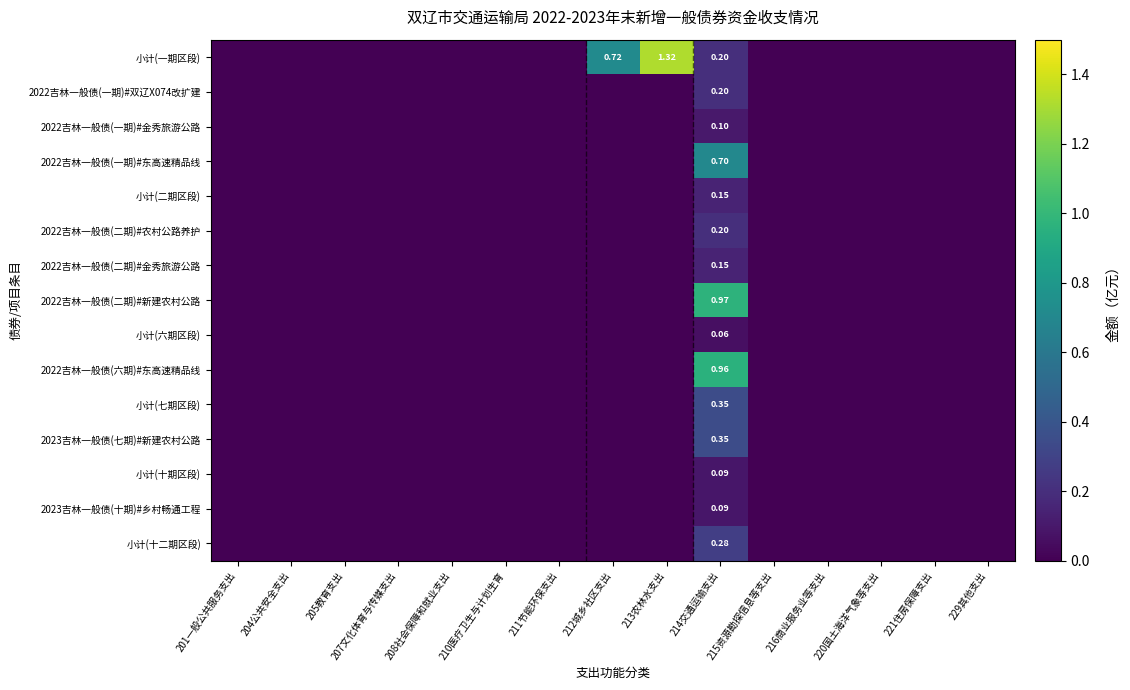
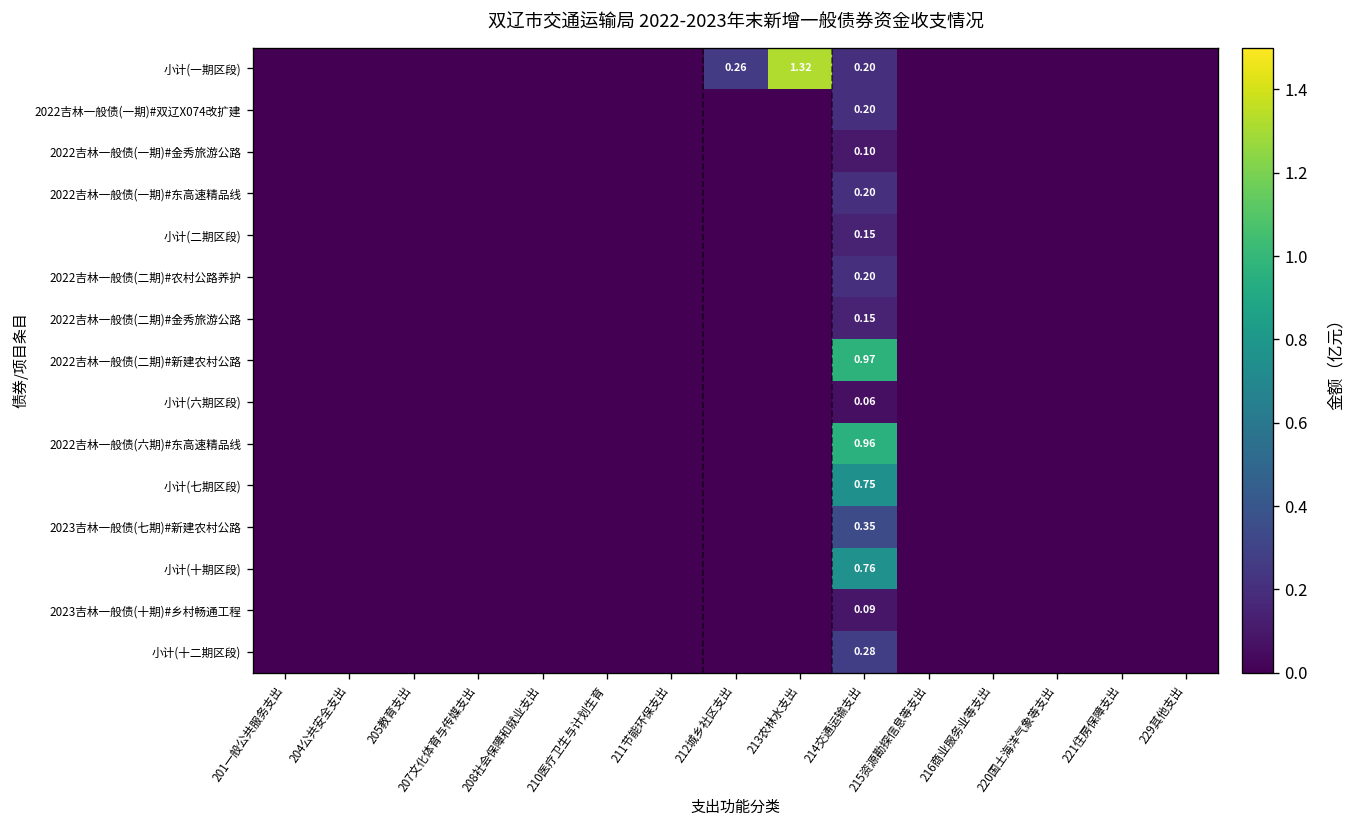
小计(一期区段), 212城乡社区支出: 0.72 -> 0.26
2022吉林一般债(一期)#东高速精品线, 214交通运输支出: 0.70 -> 0.20
小计(七期区段), 214交通运输支出: 0.35 -> 0.75
小计(十期区段), 214交通运输支出: 0.09 -> 0.76
